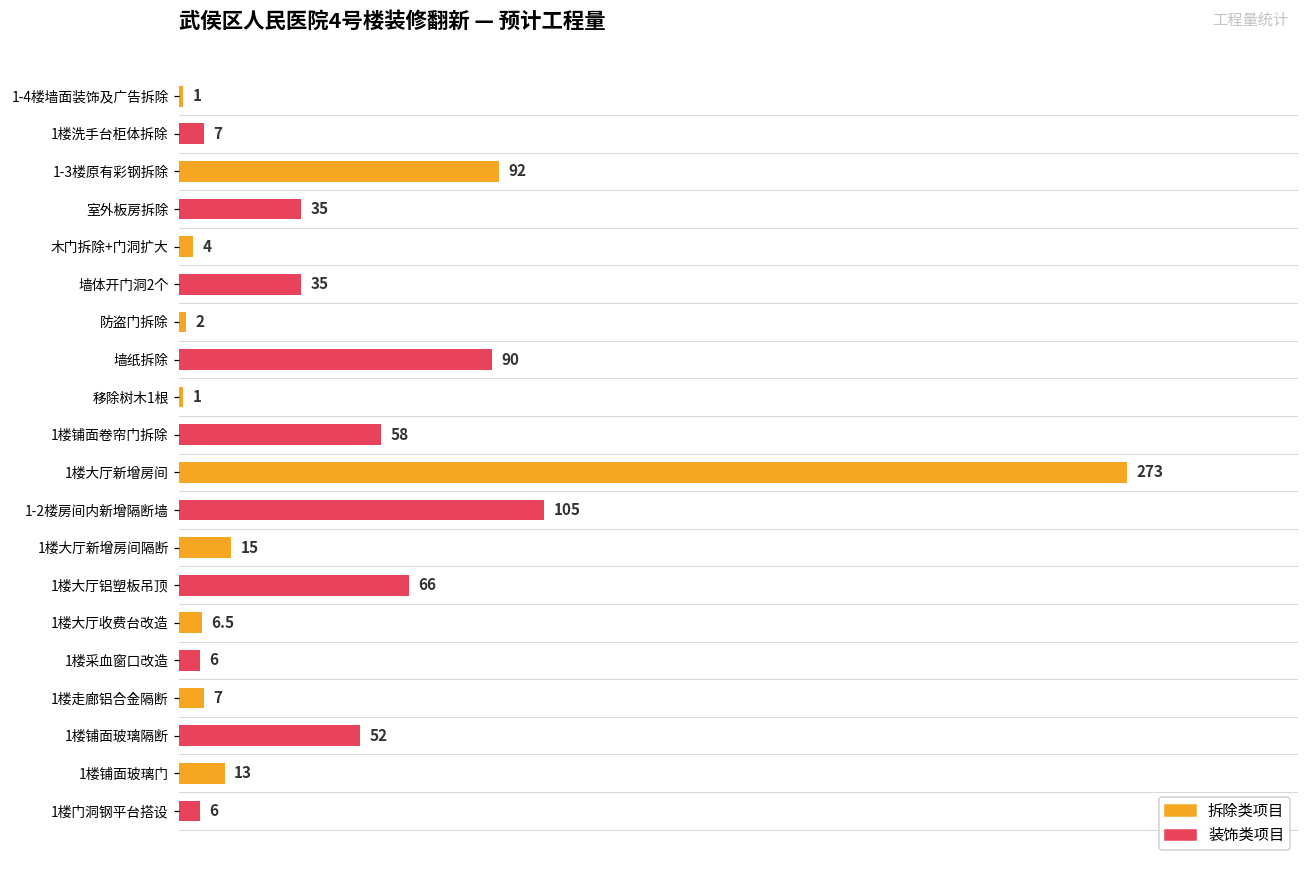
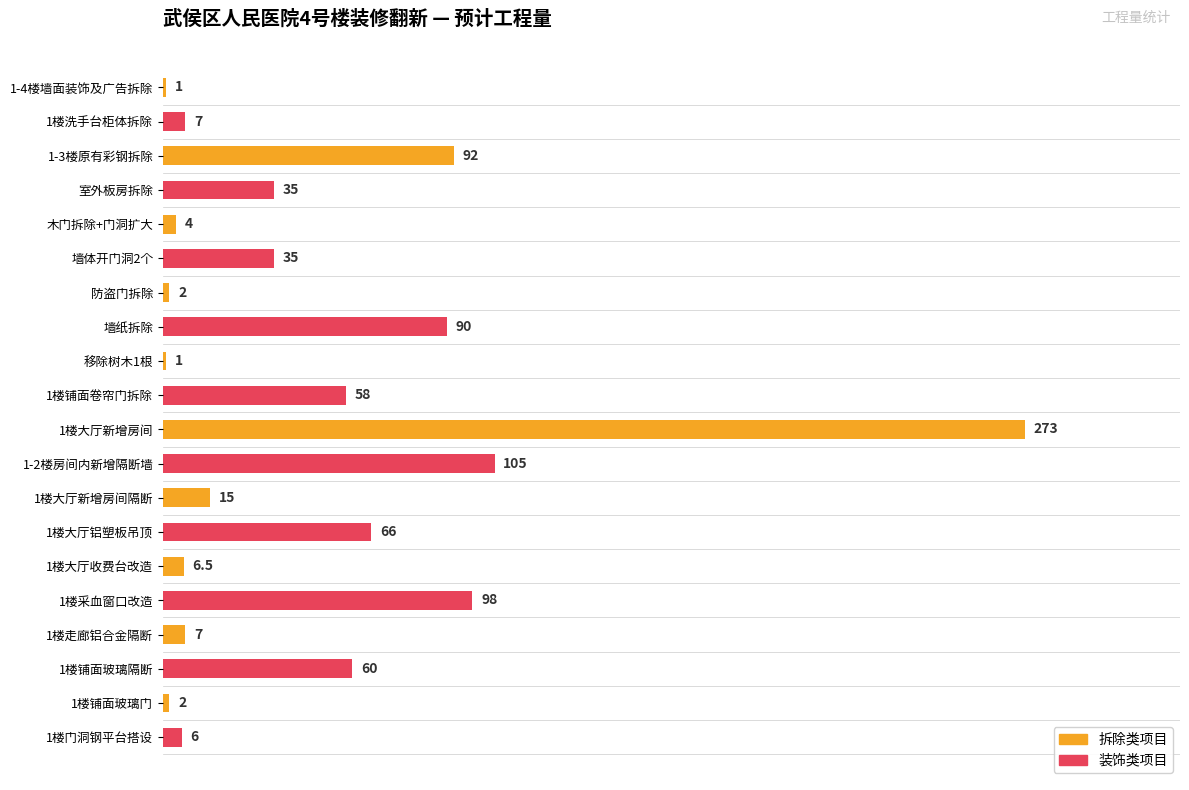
1楼采血窗口改造: 6 -> 98
1楼铺面玻璃隔断: 52 -> 60
1楼铺面玻璃门: 13 -> 2
